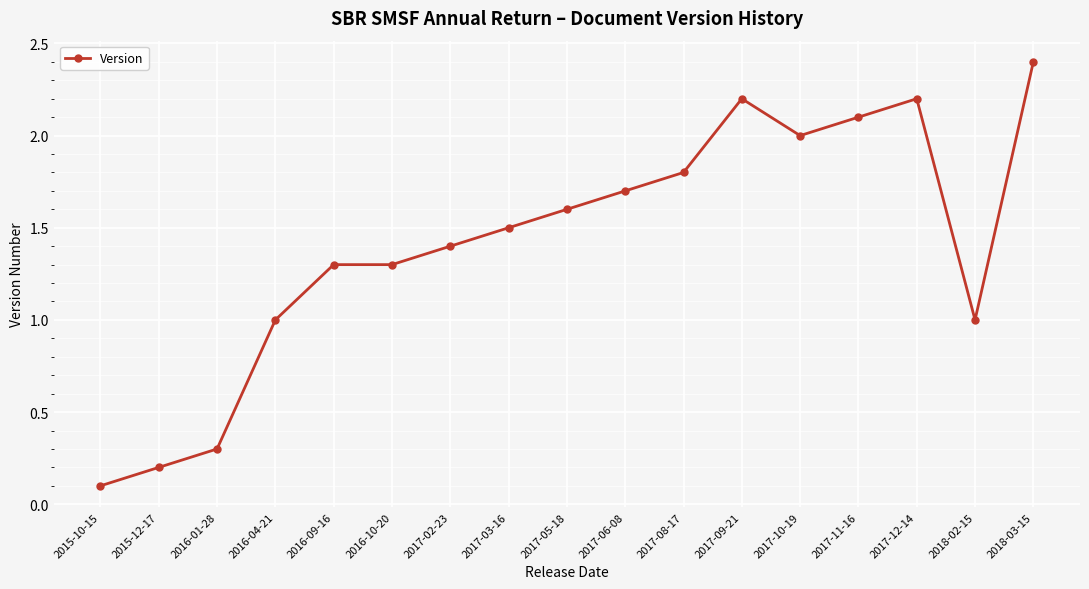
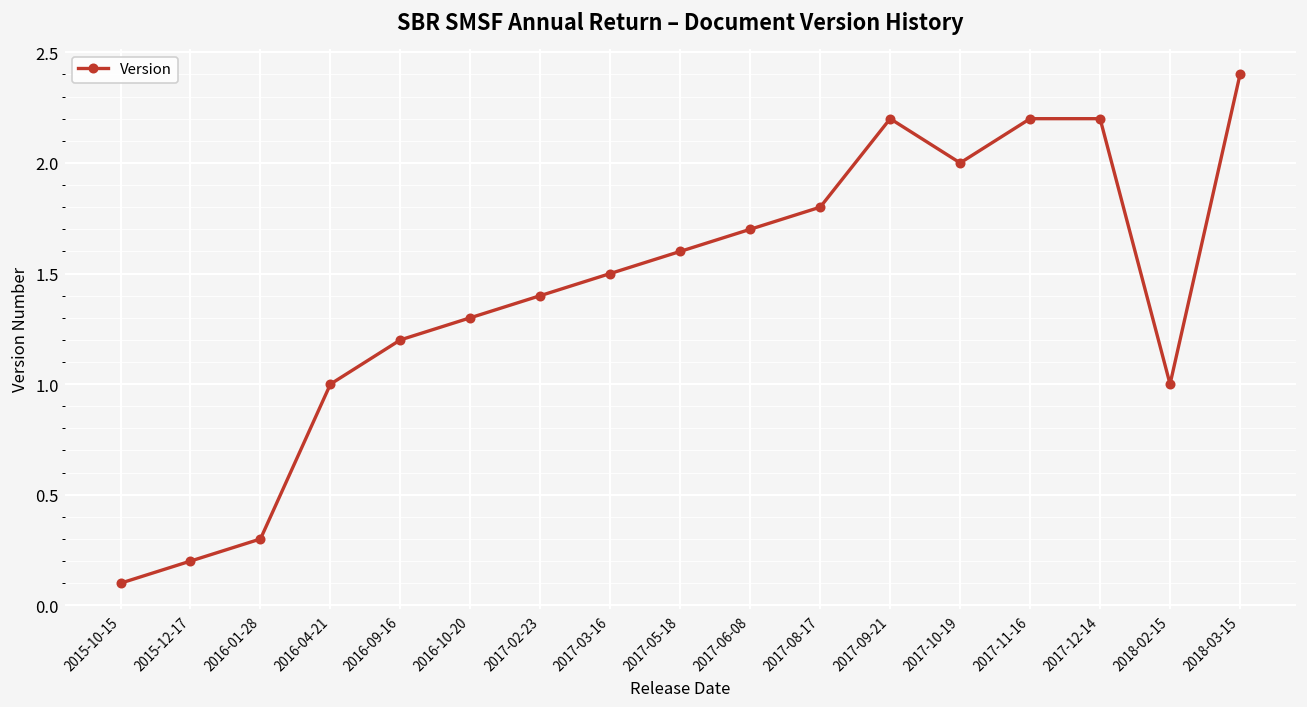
2016-09-16: 1.3 -> 1.2
2017-11-16: 2.1 -> 2.2
